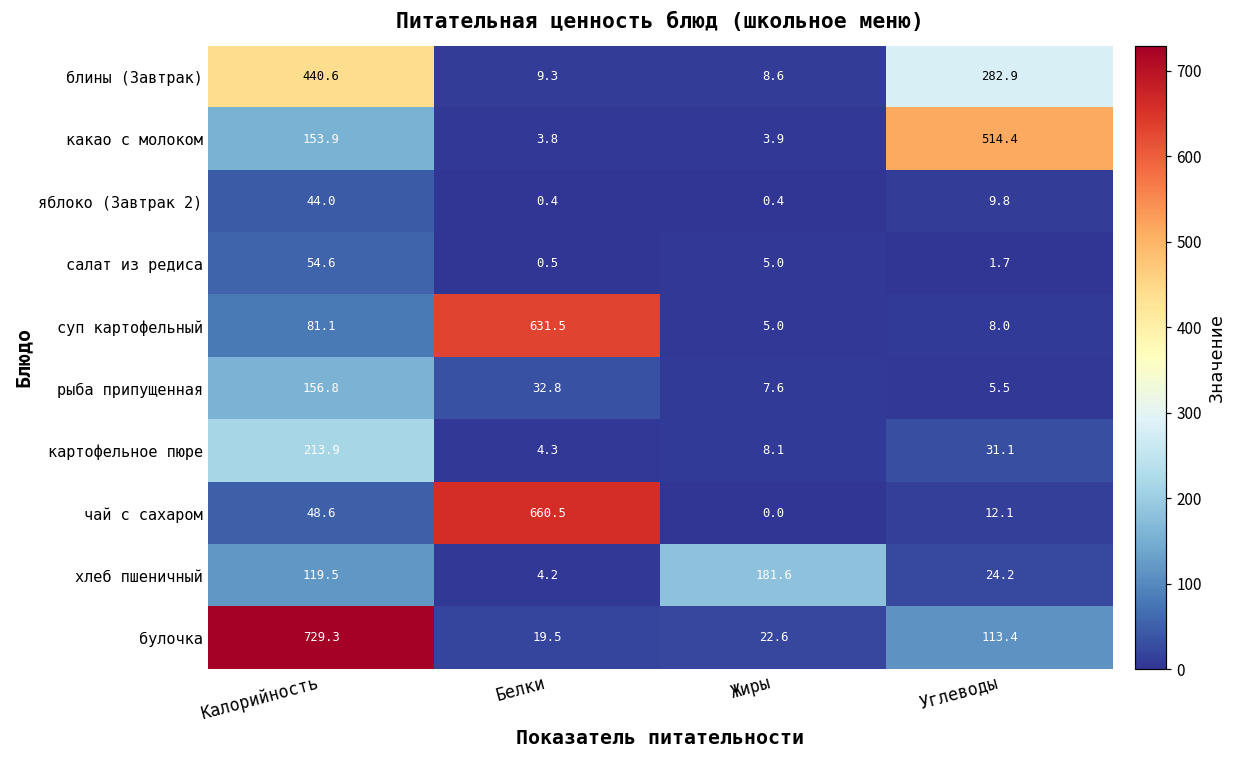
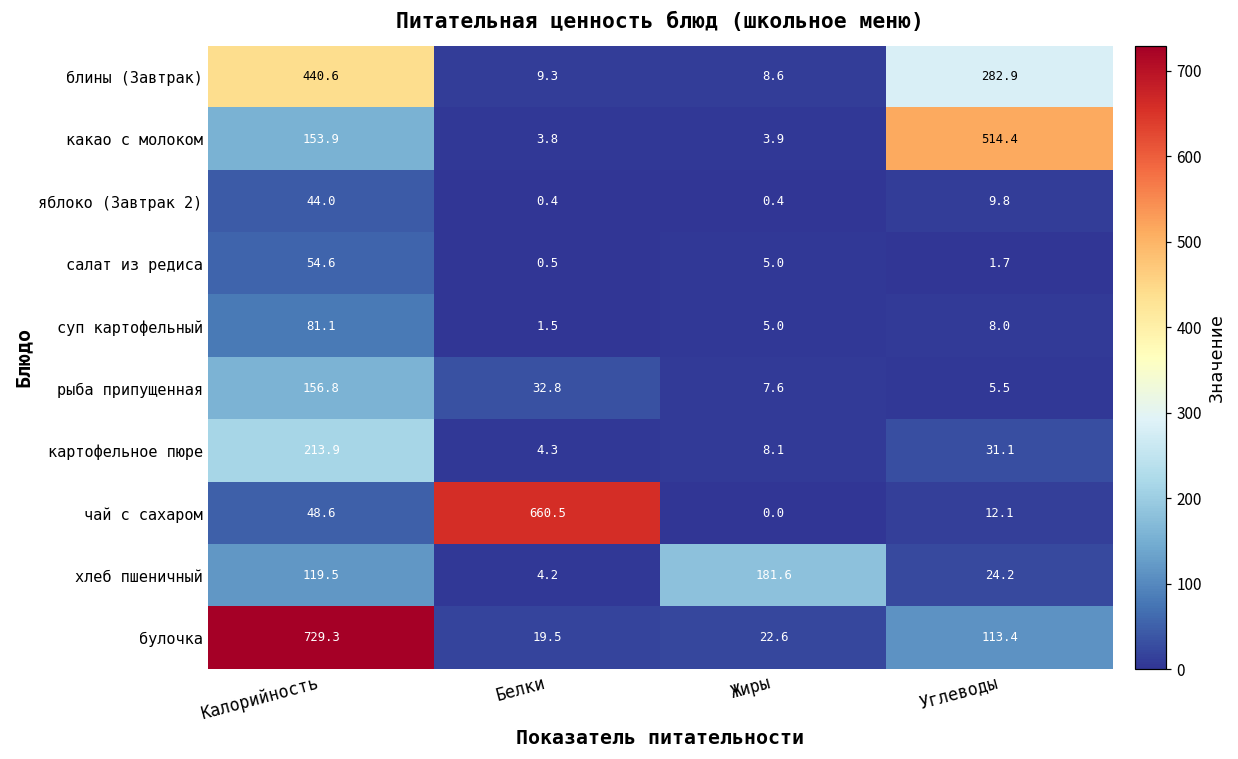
суп картофельный, Белки: 631.5 -> 1.5
